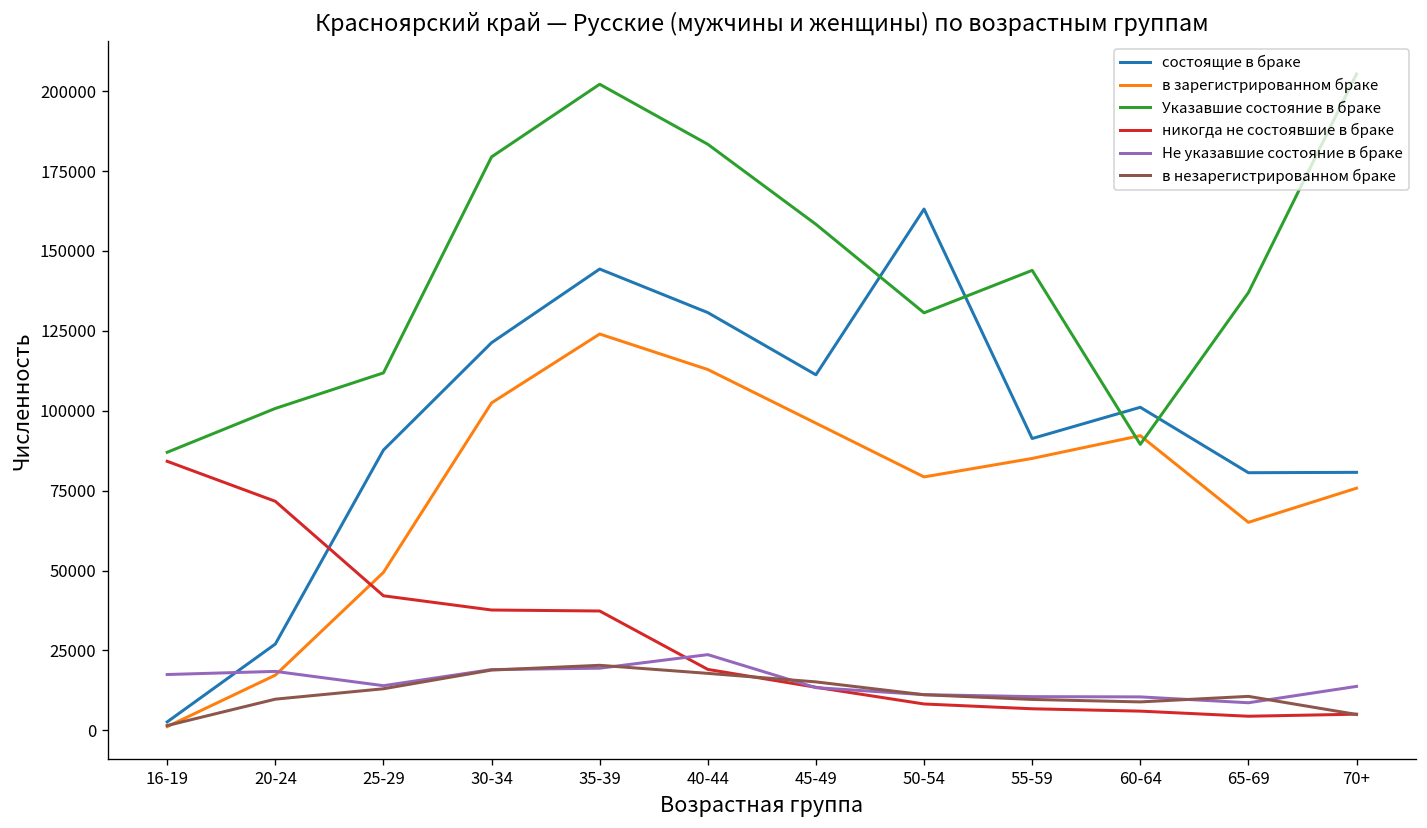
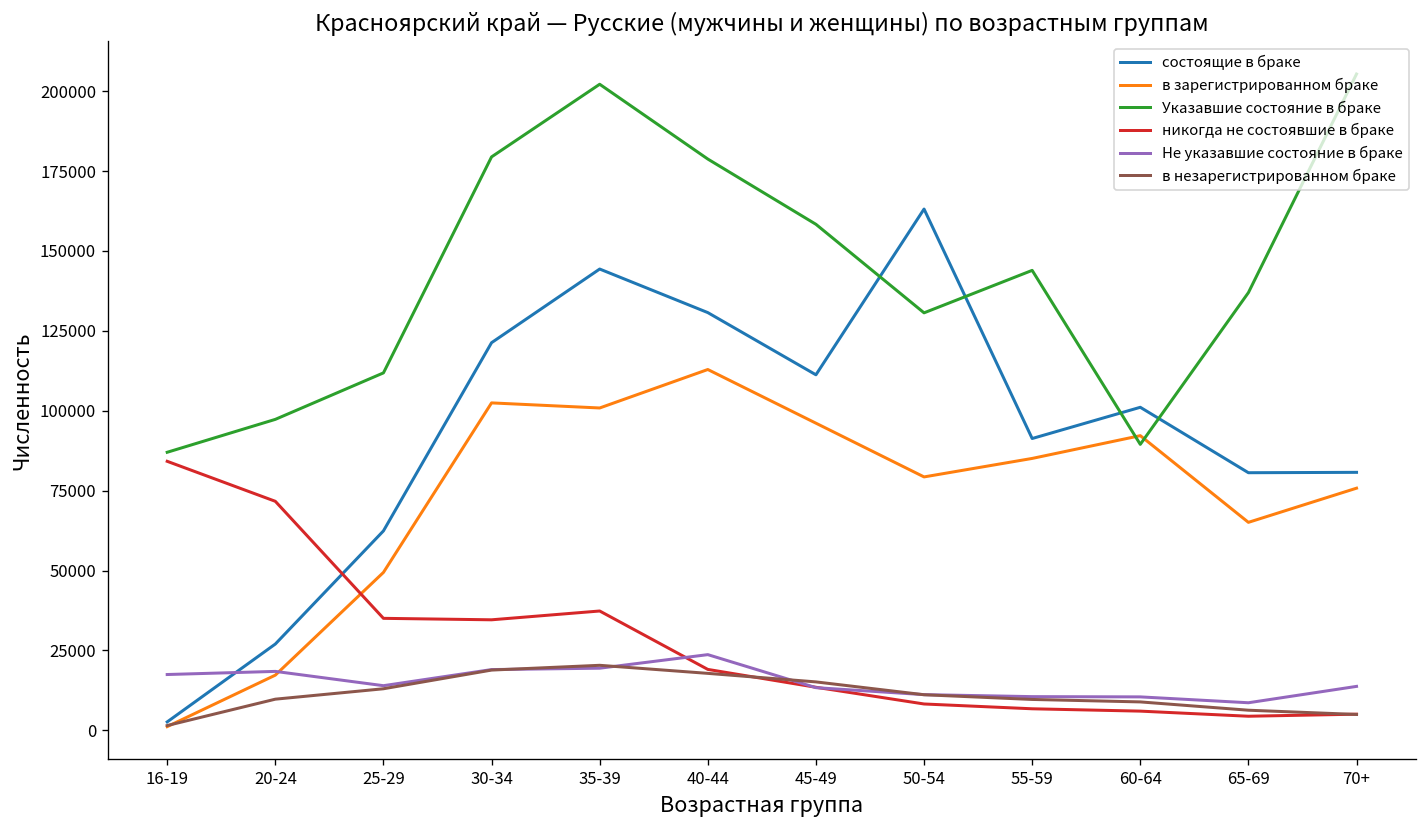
Указавшие состояние в браке, 20-24: 101000 -> 97000
состоящие в браке, 25-29: 88000 -> 62000
никогда не состоявшие в браке, 25-29: 42000 -> 35000
никогда не состоявшие в браке, 30-34: 38000 -> 35000
в зарегистрированном браке, 35-39: 124000 -> 101000
Указавшие состояние в браке, 40-44: 183000 -> 179000
в незарегистрированном браке, 65-69: 11000 -> 6000
